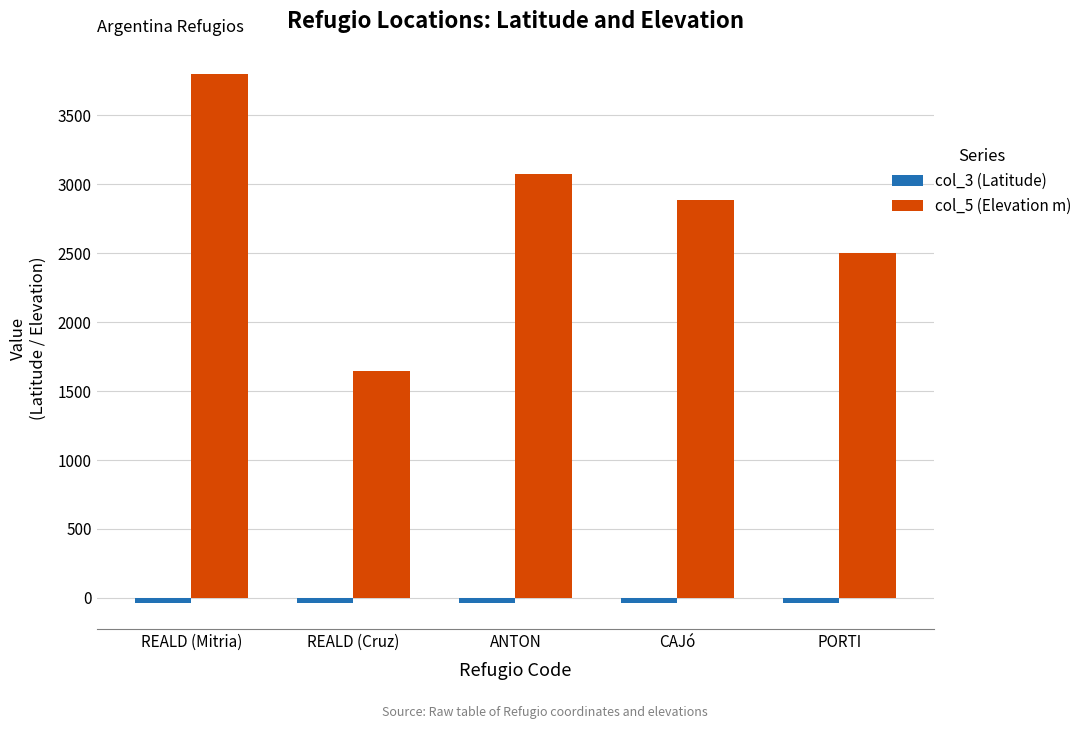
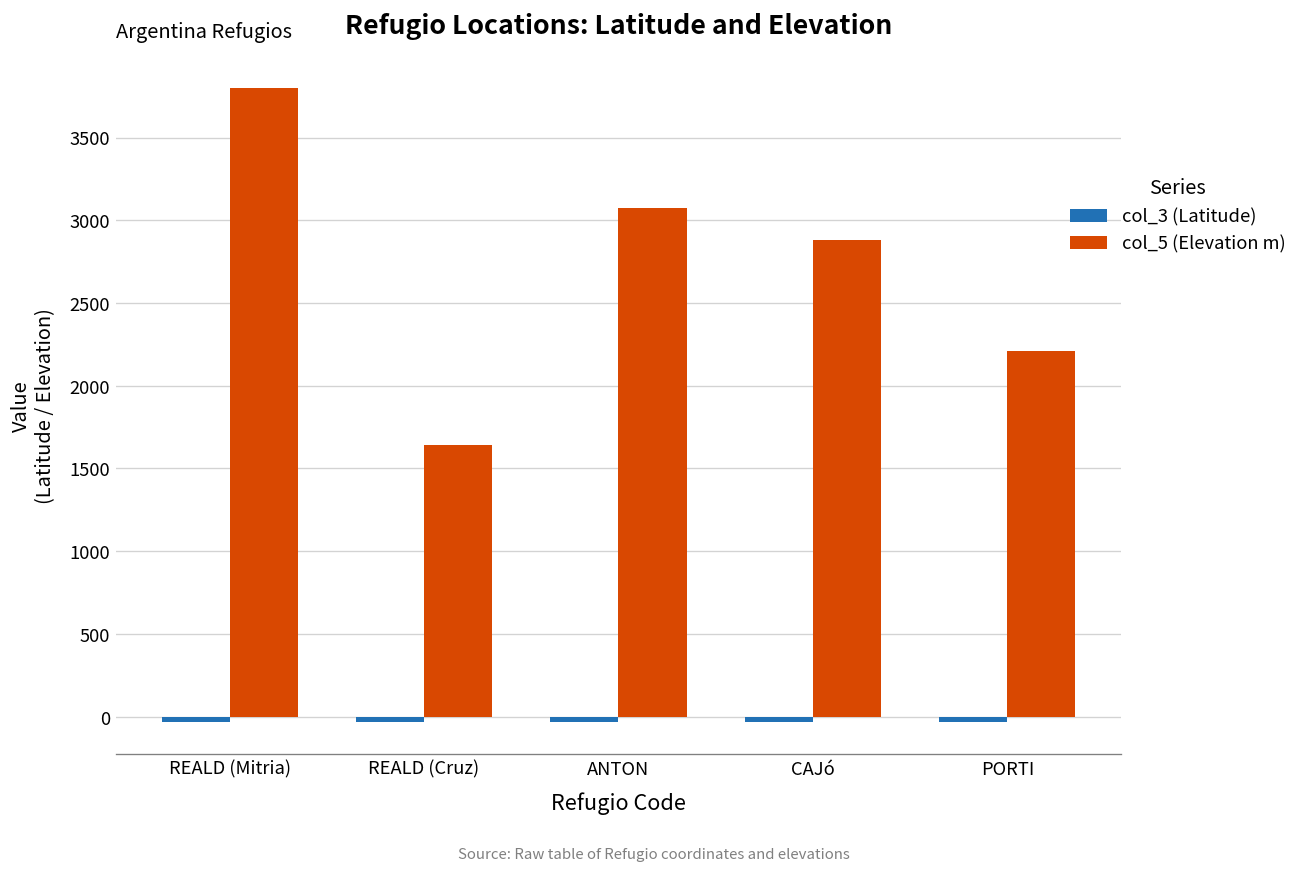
col_5 (Elevation m), PORTI: 2500 -> 2210
